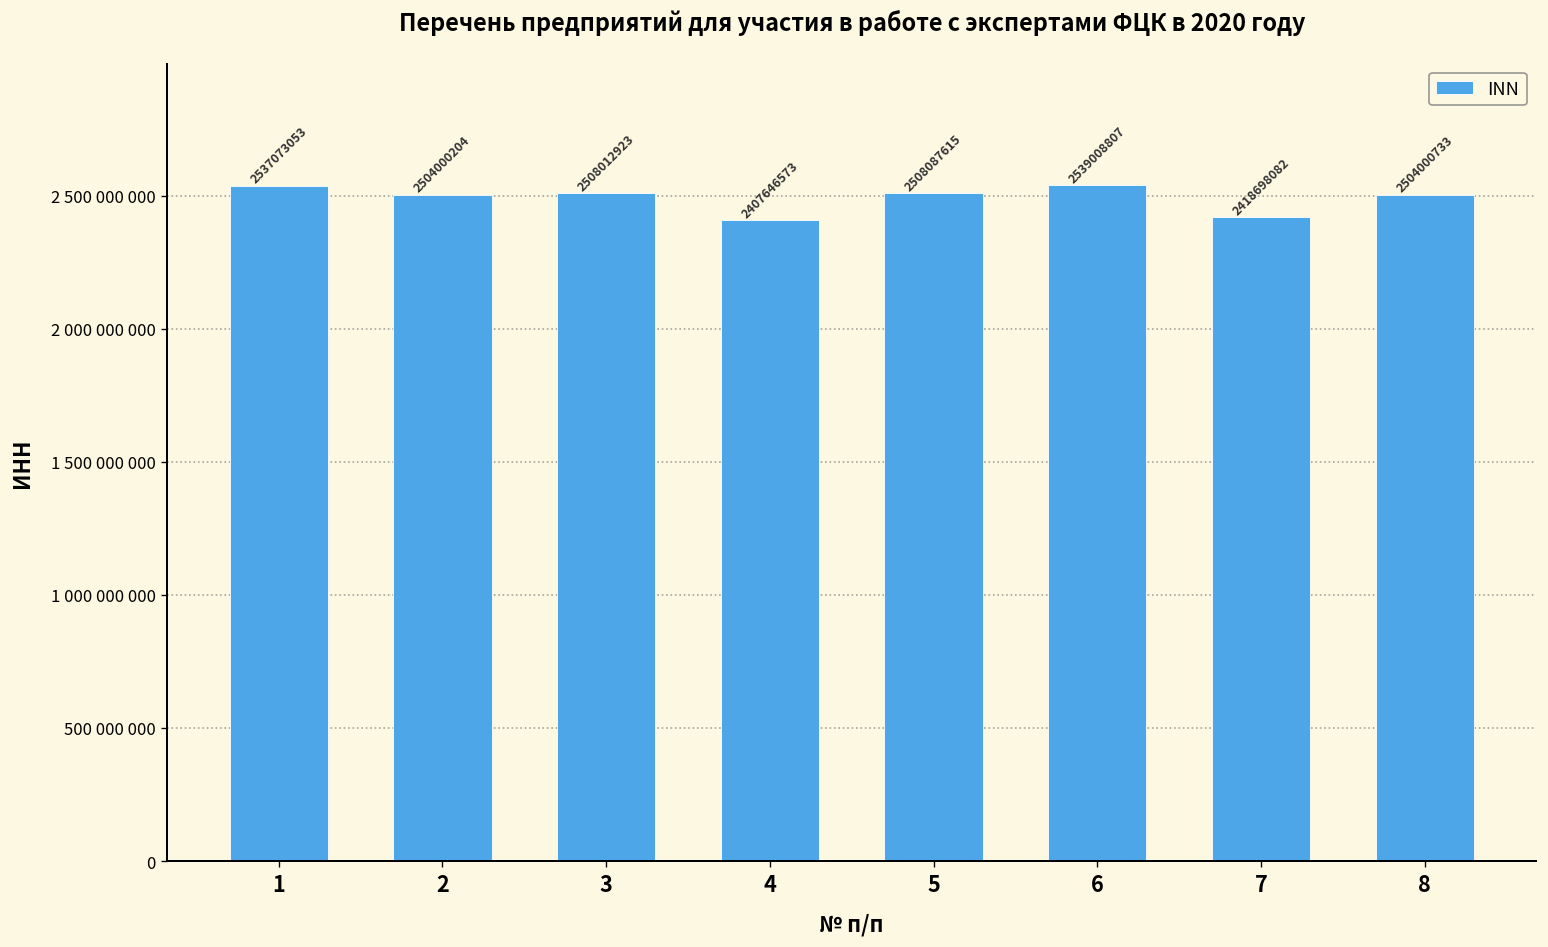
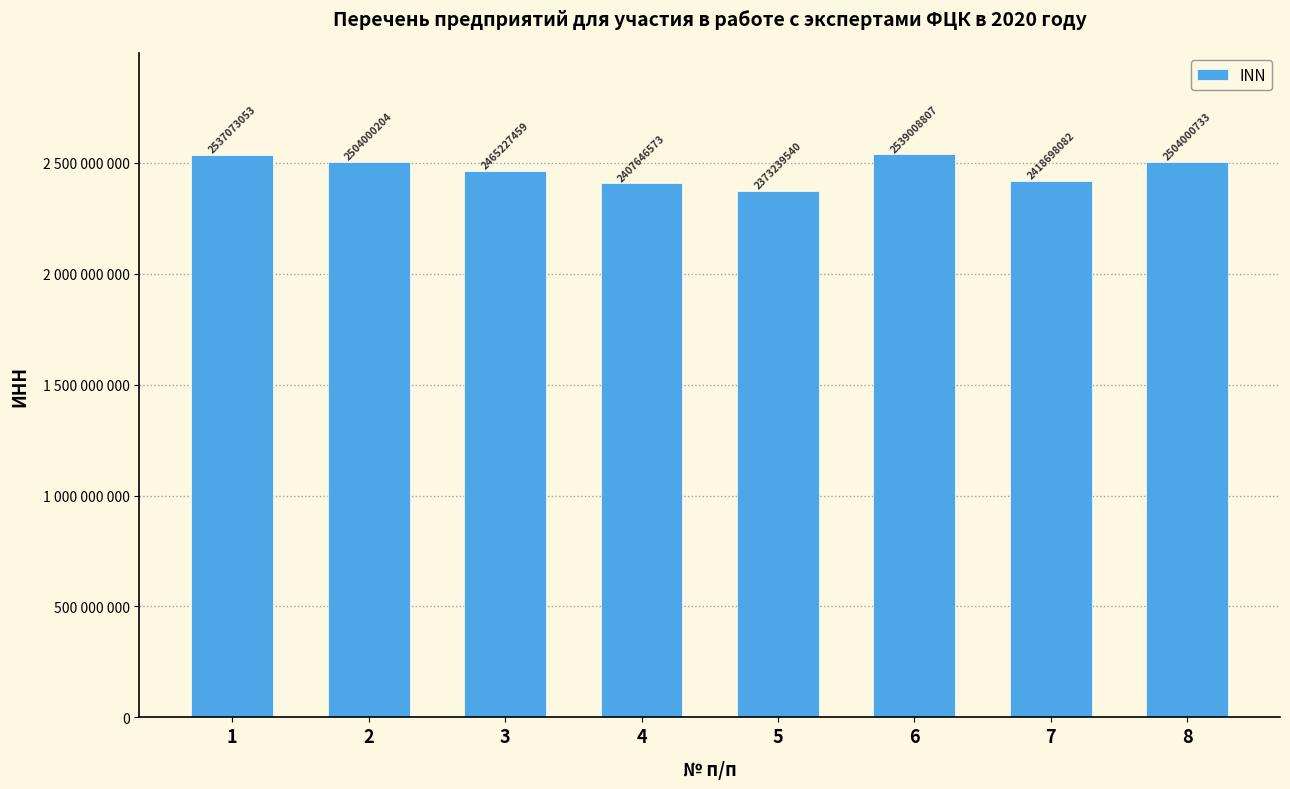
3: 2508012923 -> 2465227459
5: 2508087615 -> 2373239540
